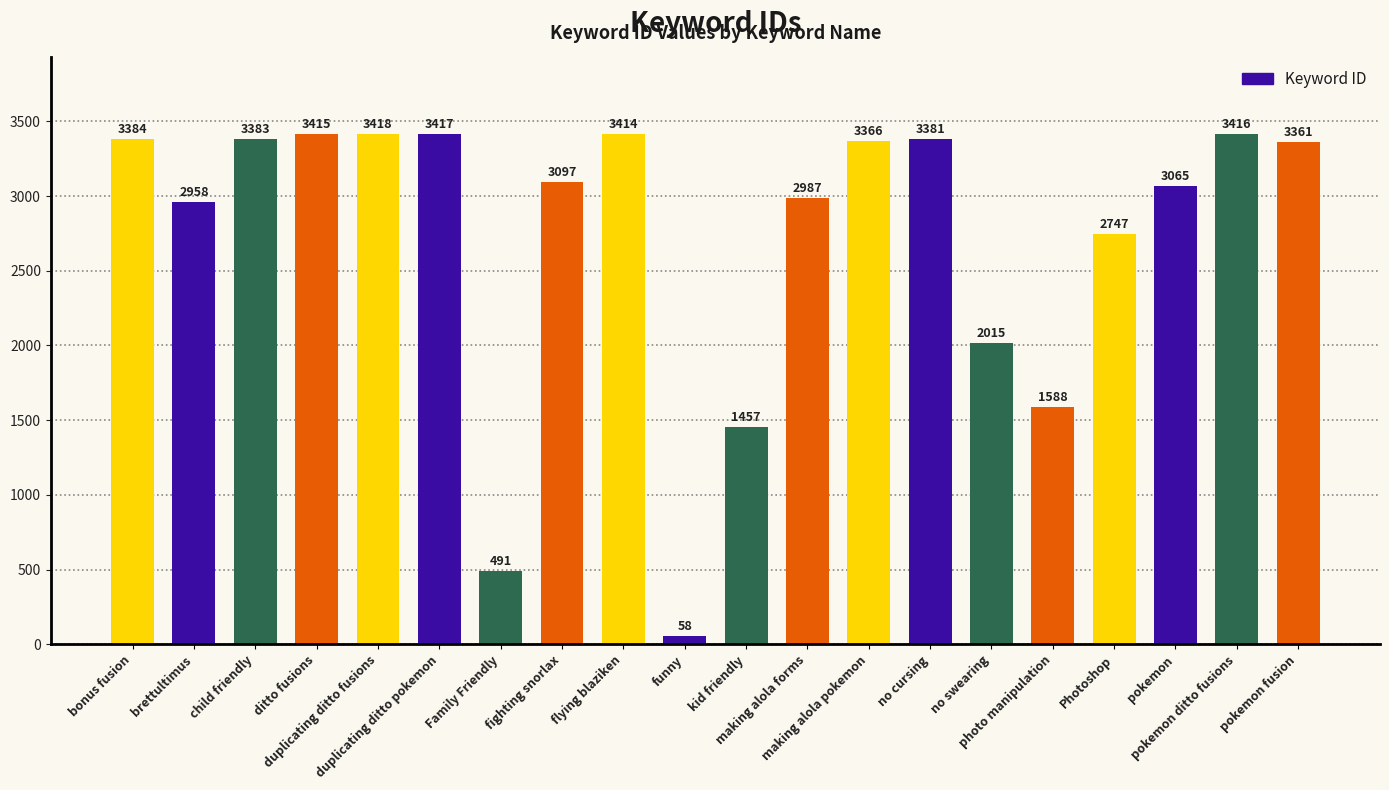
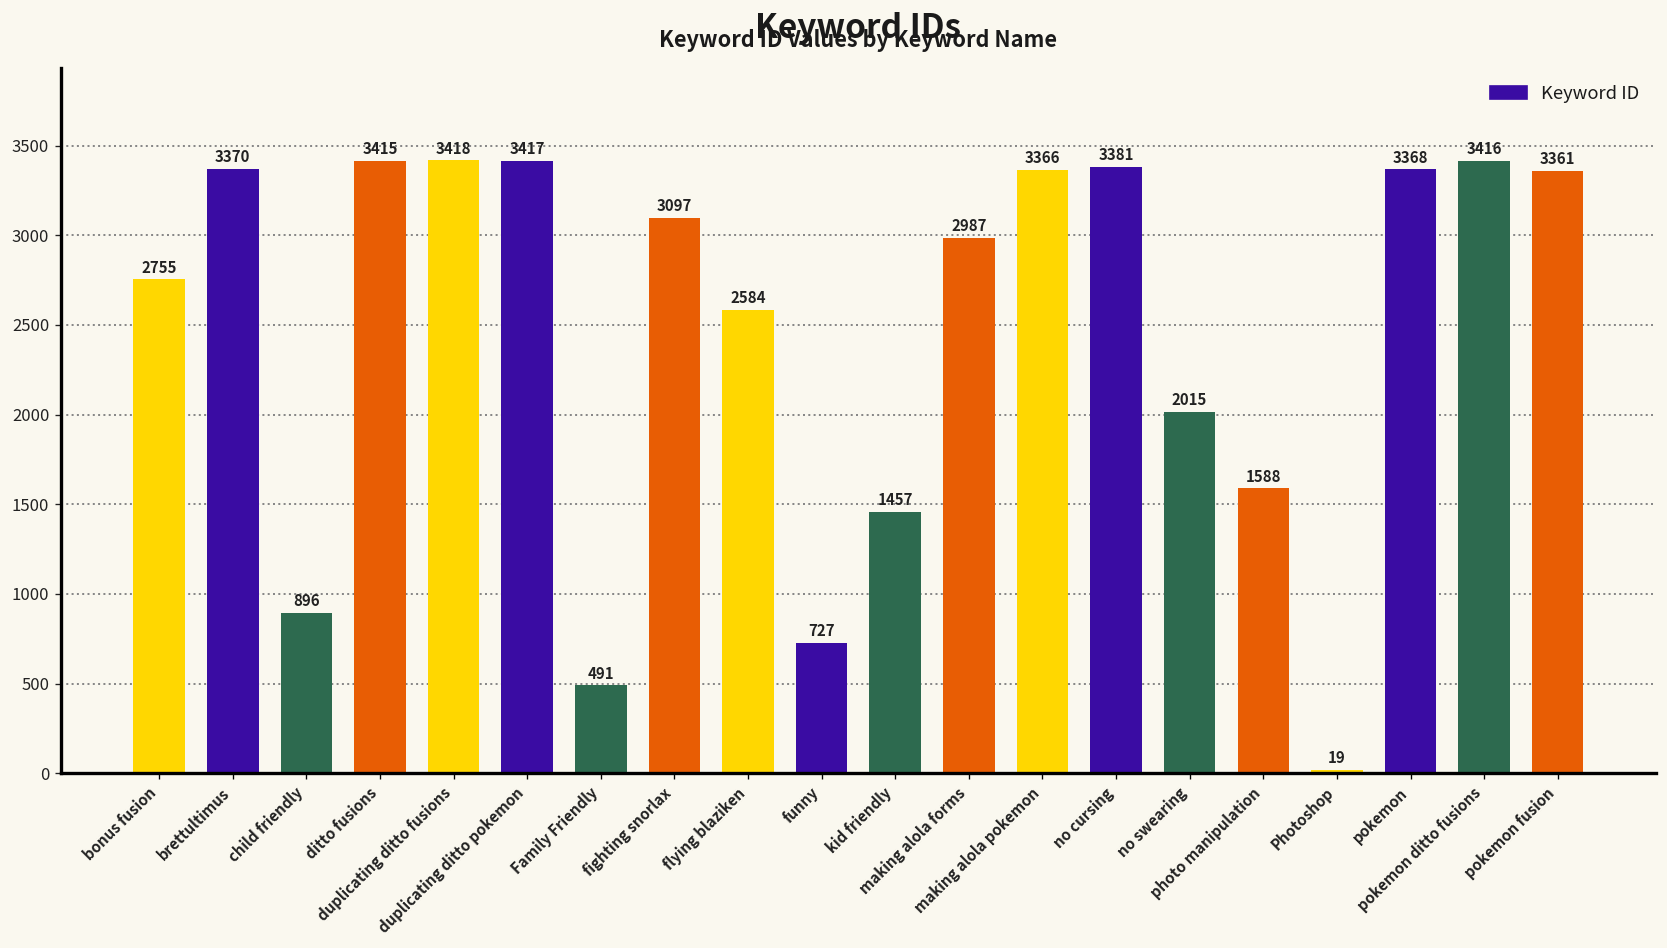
bonus fusion: 3384 -> 2755
brettultimus: 2958 -> 3370
child friendly: 3383 -> 896
flying blaziken: 3414 -> 2584
funny: 58 -> 727
Photoshop: 2747 -> 19
pokemon: 3065 -> 3368
